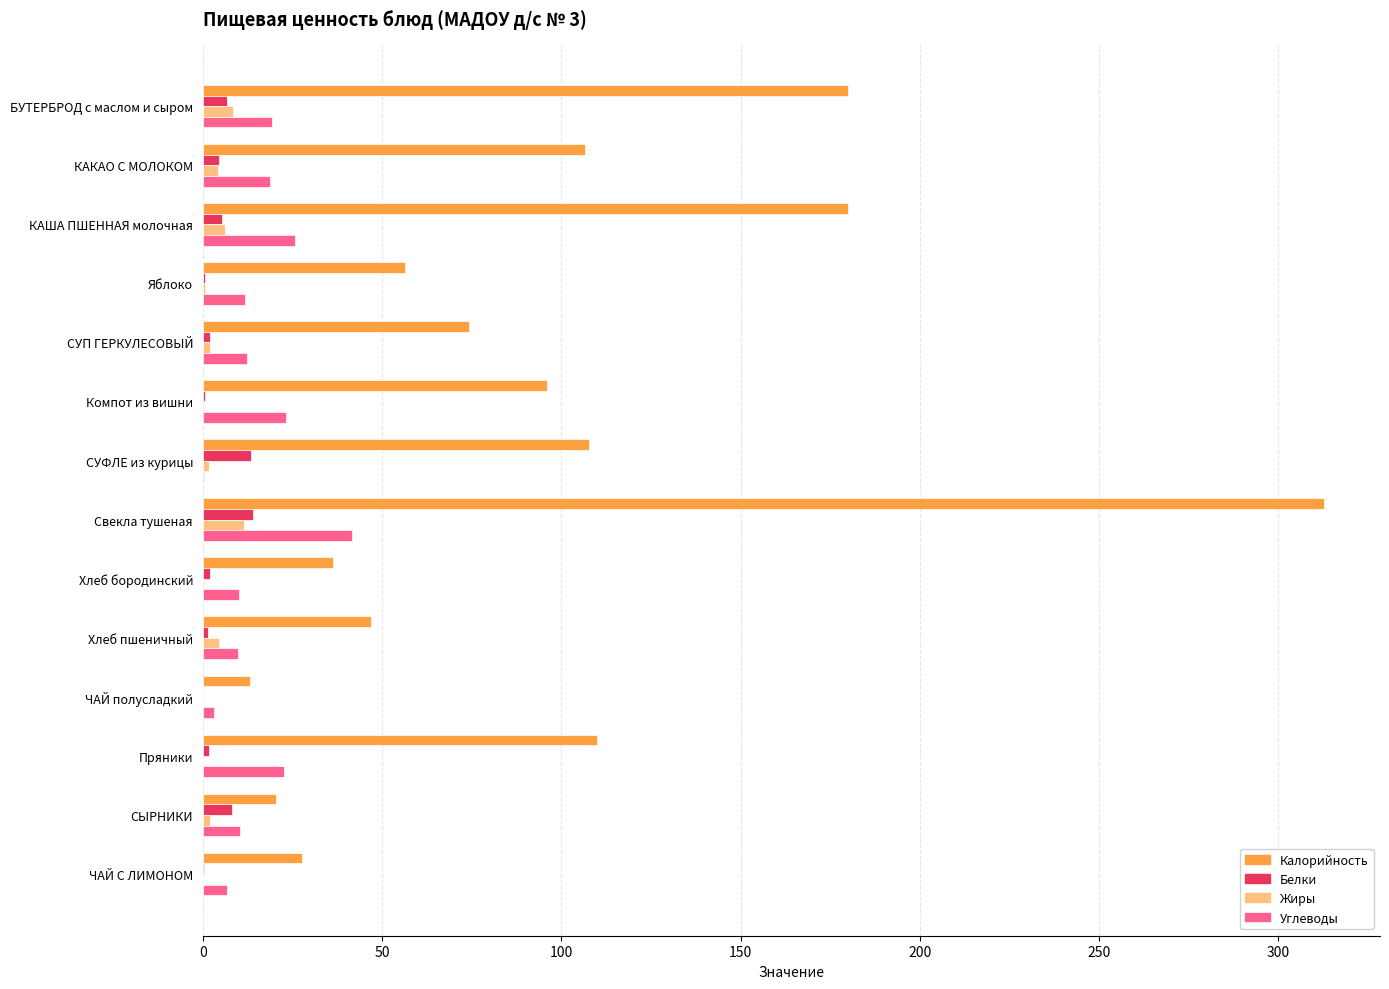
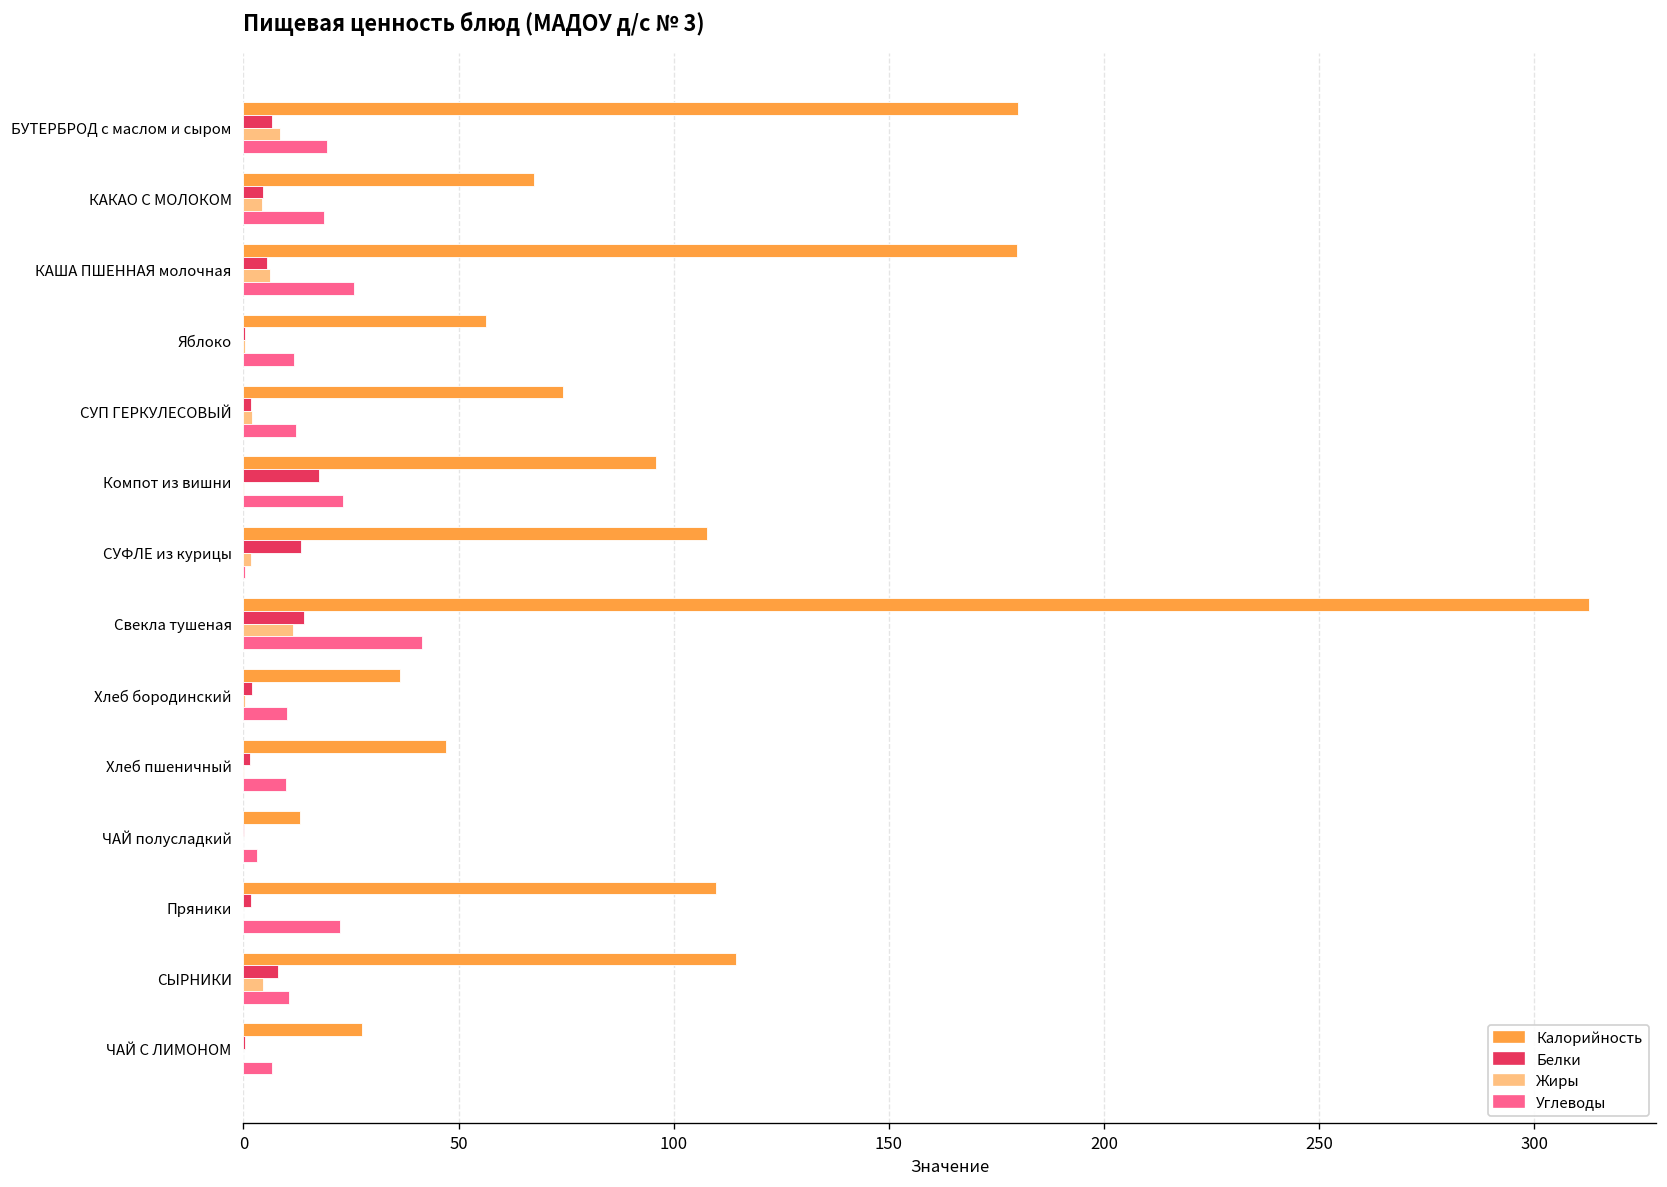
Калорийность, КАКАО С МОЛОКОМ: 107 -> 68
Белки, Компот из вишни: 1 -> 18
Жиры, Хлеб пшеничный: 5 -> 0
Калорийность, СЫРНИКИ: 20 -> 115
Жиры, СЫРНИКИ: 2 -> 5
